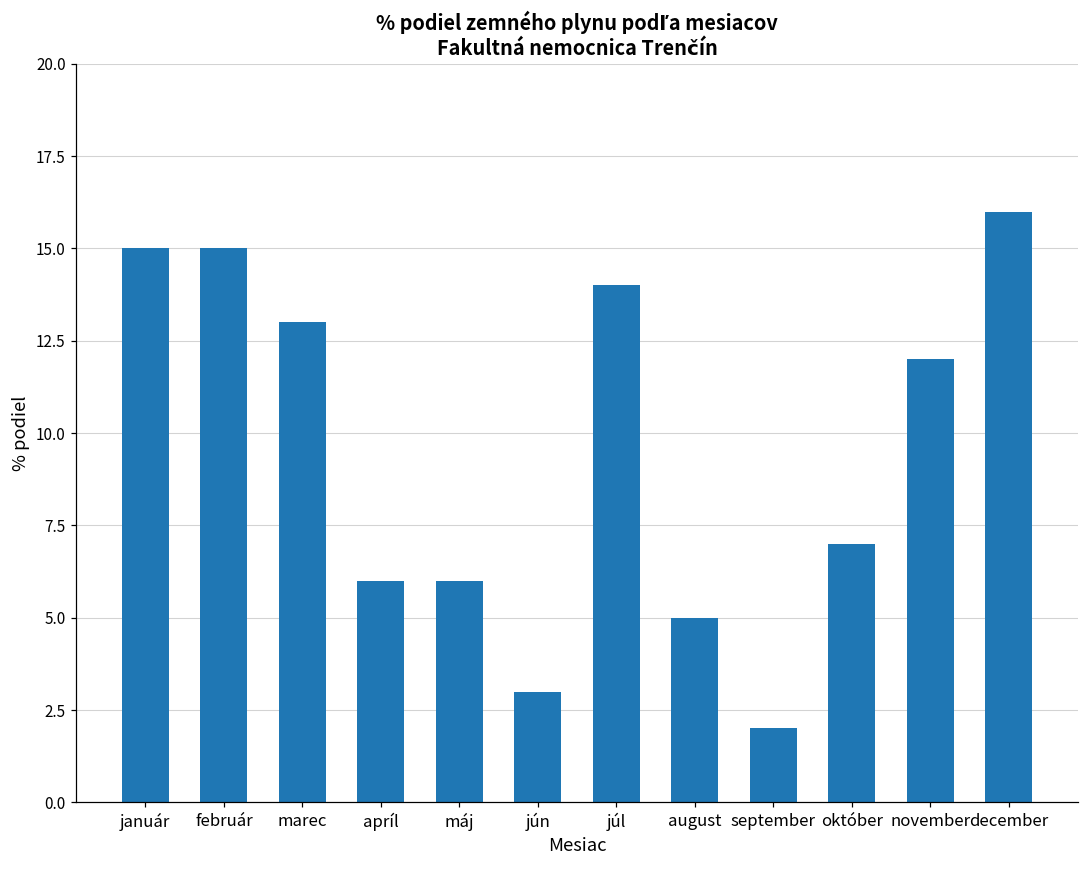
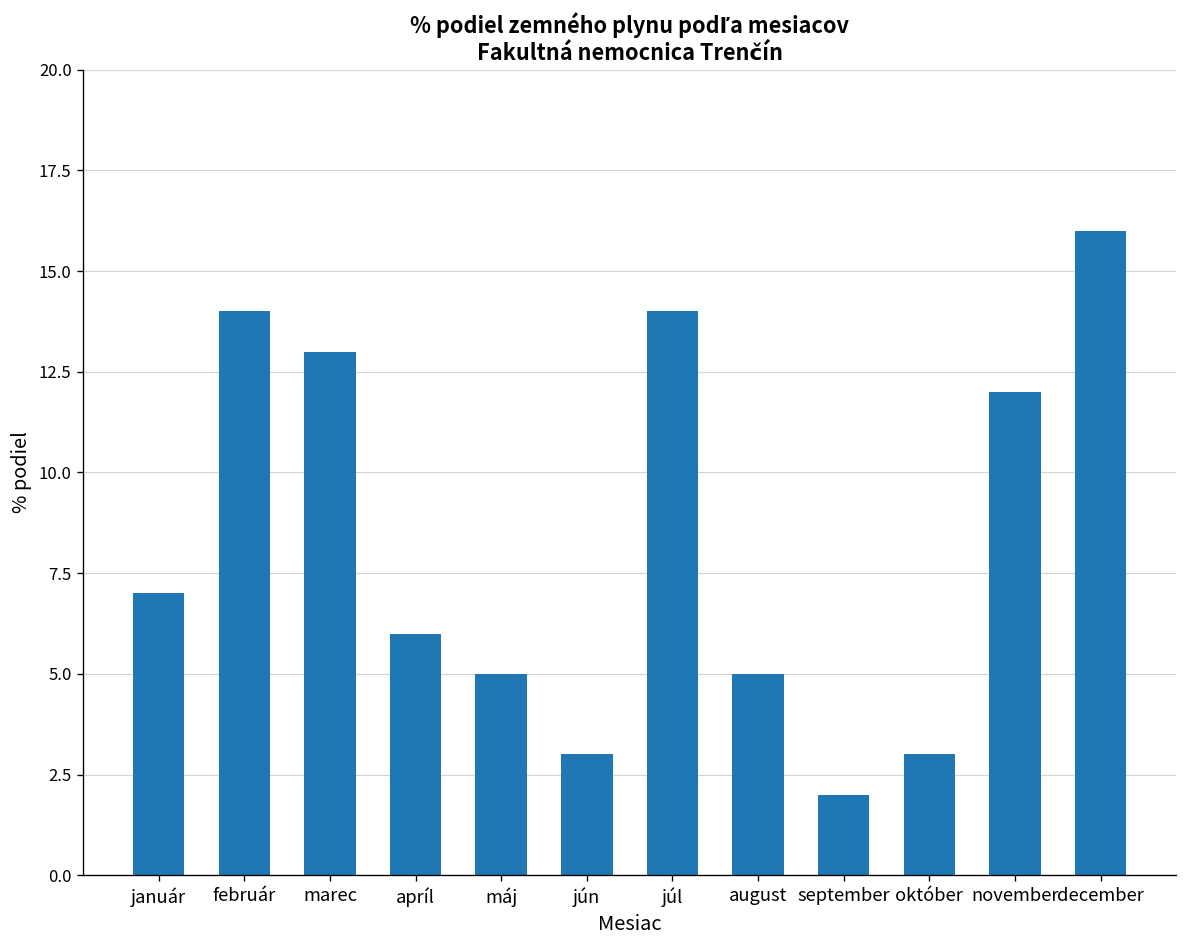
január: 15 -> 7
február: 15 -> 14
máj: 6 -> 5
október: 7 -> 3
